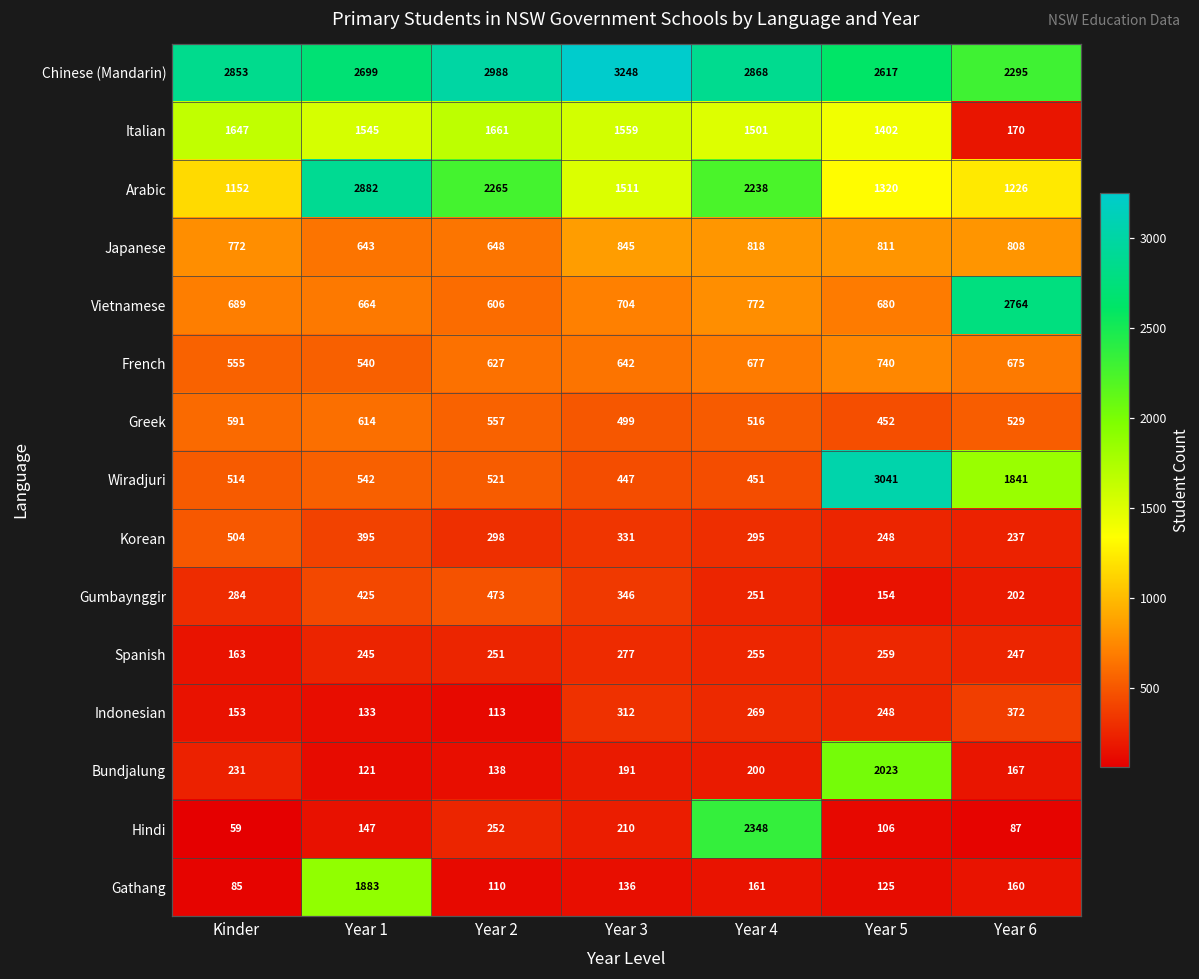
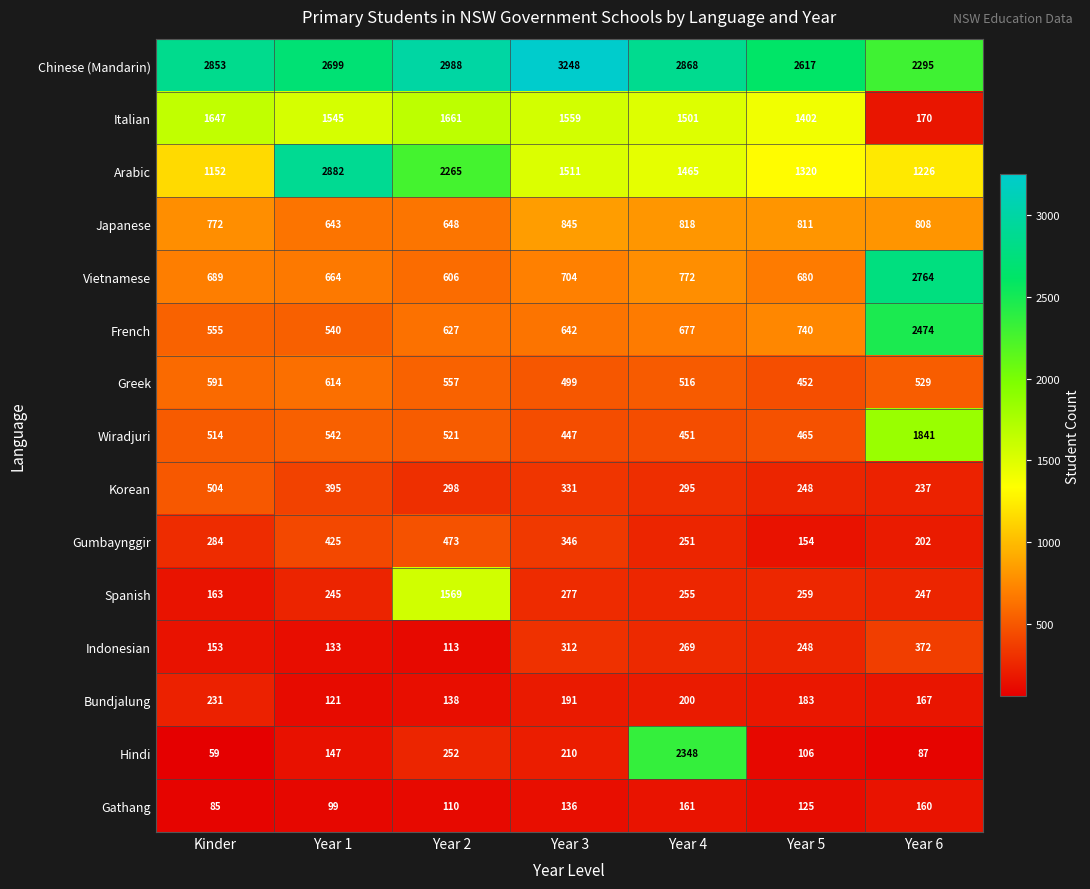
Arabic, Year 4: 2238 -> 1465
French, Year 6: 675 -> 2474
Wiradjuri, Year 5: 3041 -> 465
Spanish, Year 2: 251 -> 1569
Bundjalung, Year 5: 2023 -> 183
Gathang, Year 1: 1883 -> 99
